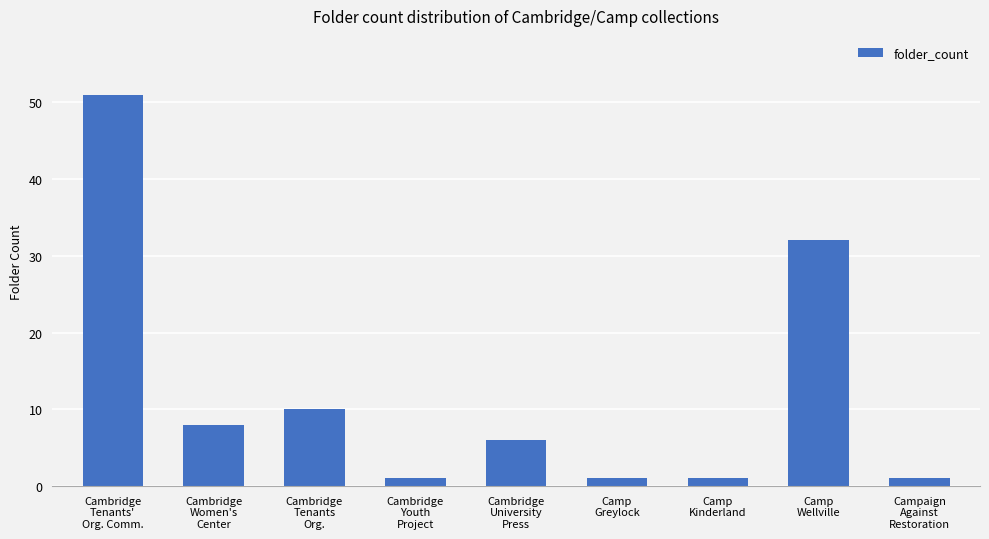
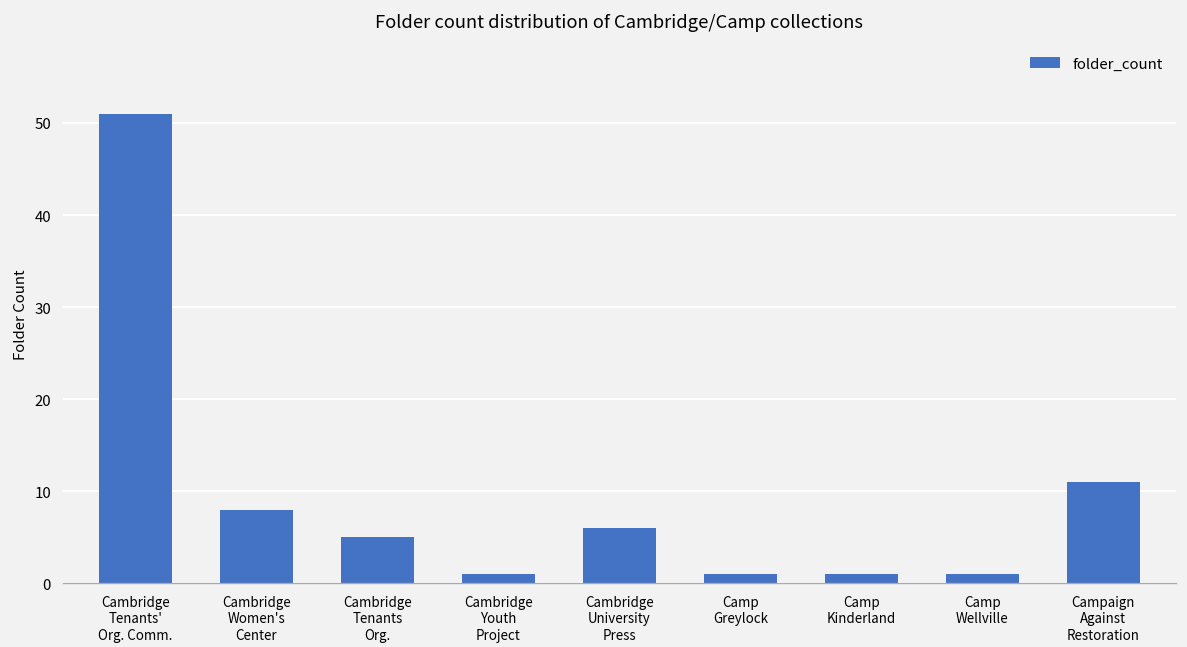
Cambridge Tenants Org.: 10 -> 5
Camp Wellville: 32 -> 1
Campaign Against Restoration: 1 -> 11
